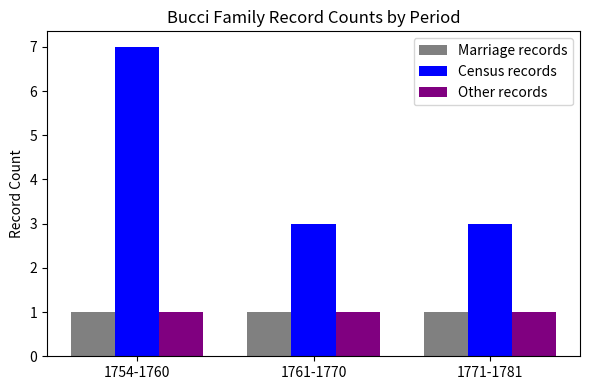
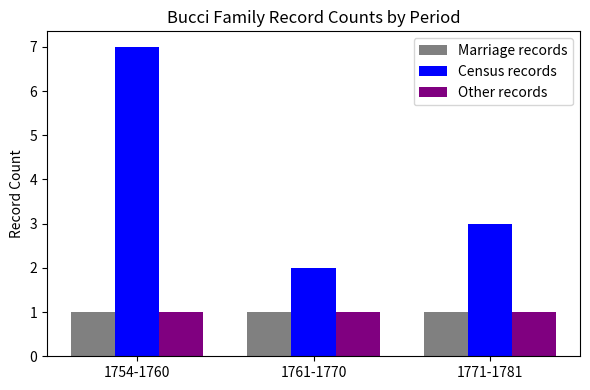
Census records, 1761-1770: 3 -> 2
